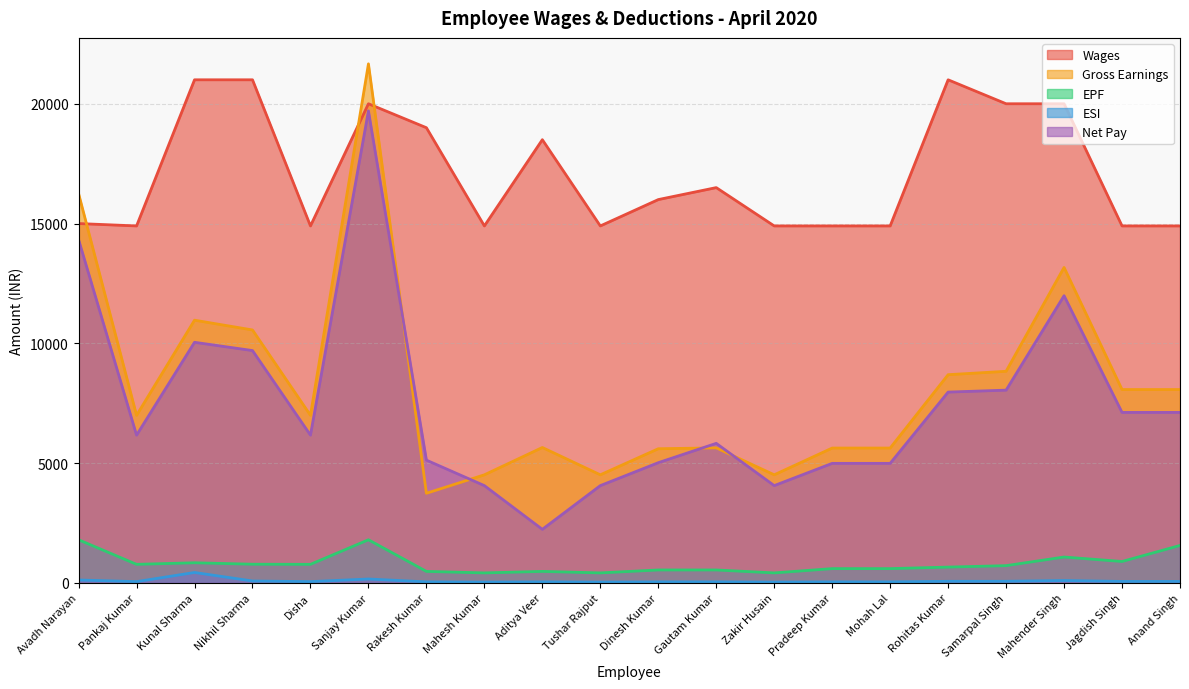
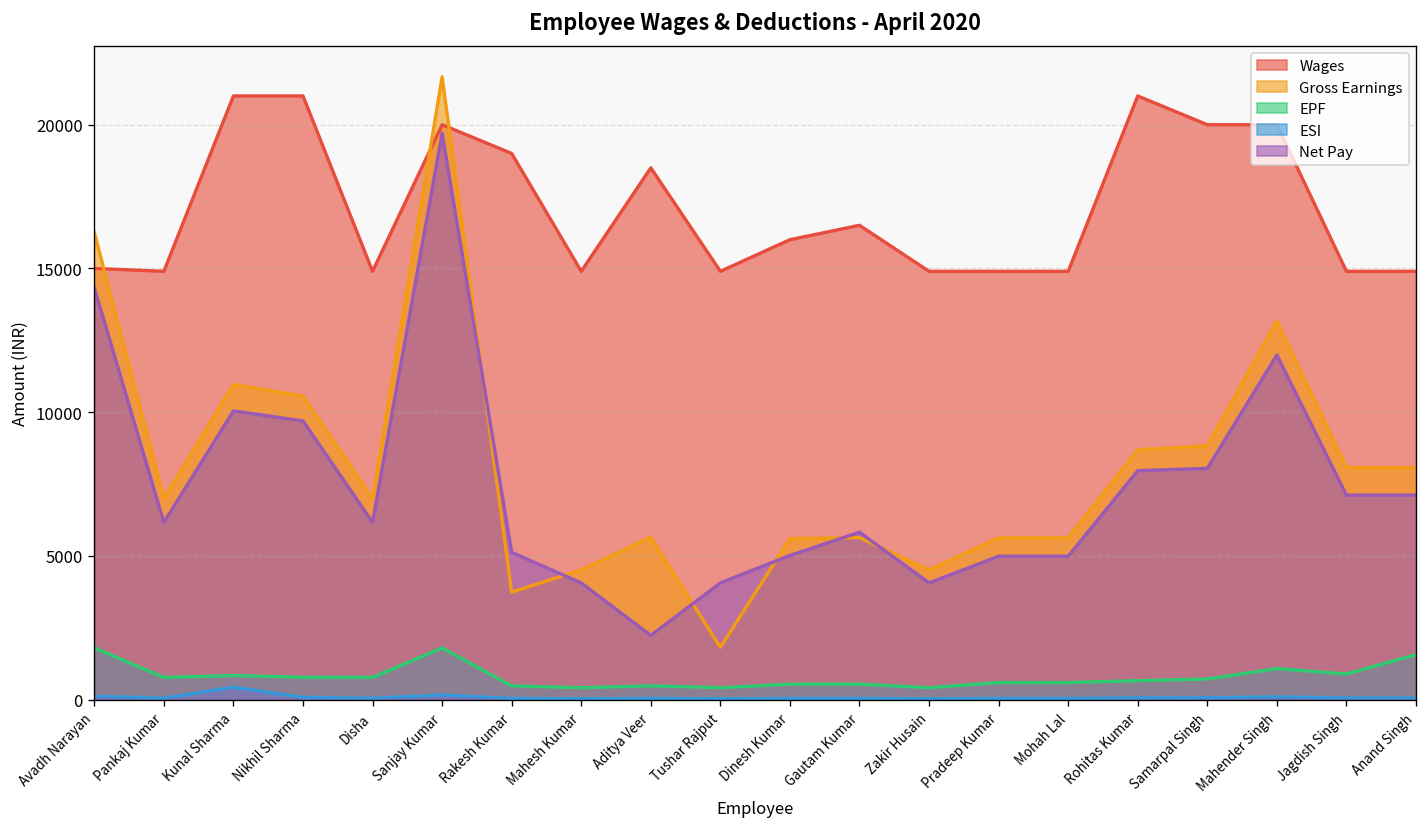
Gross Earnings, Tushar Rajput: 4500 -> 1800
